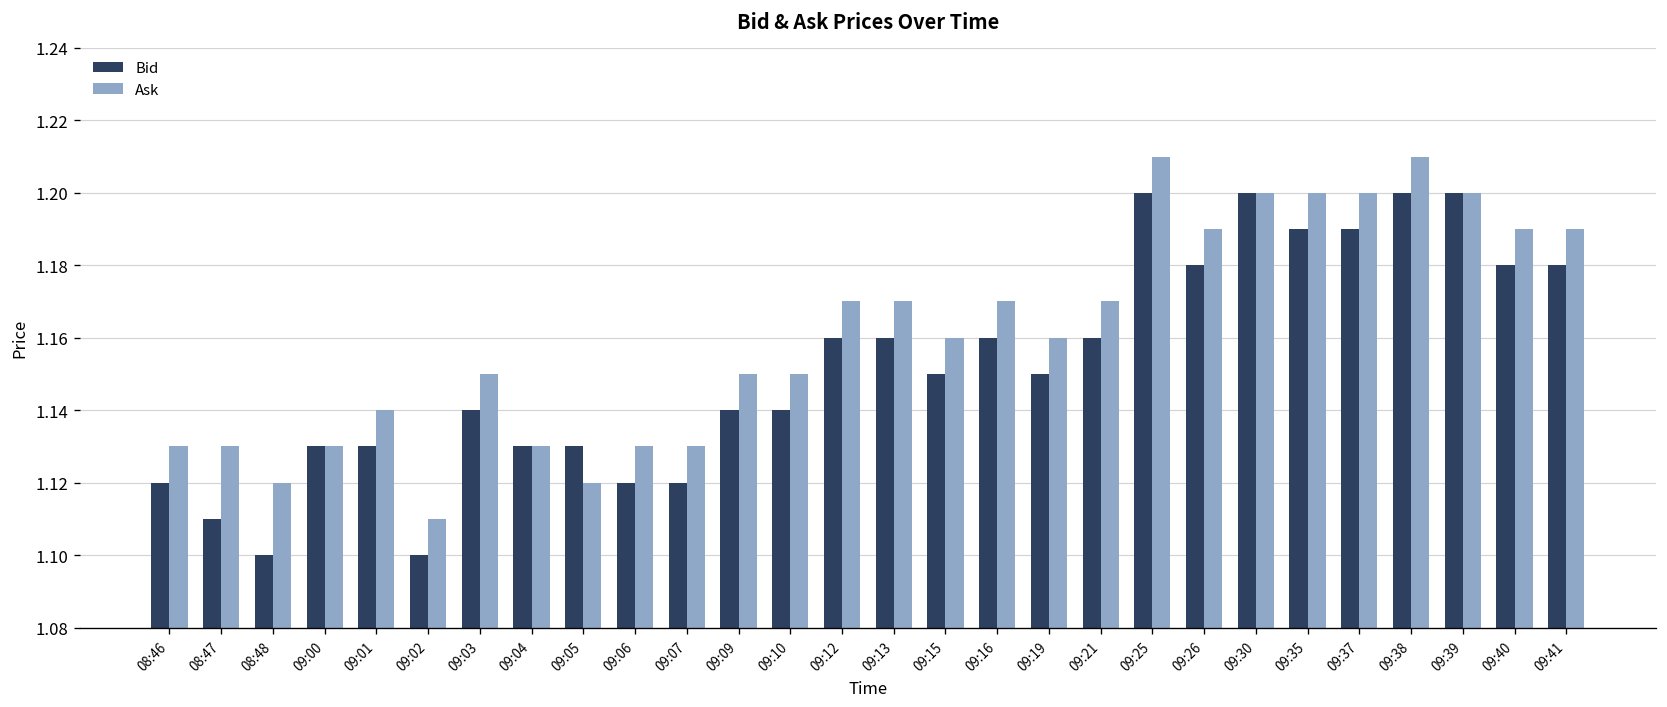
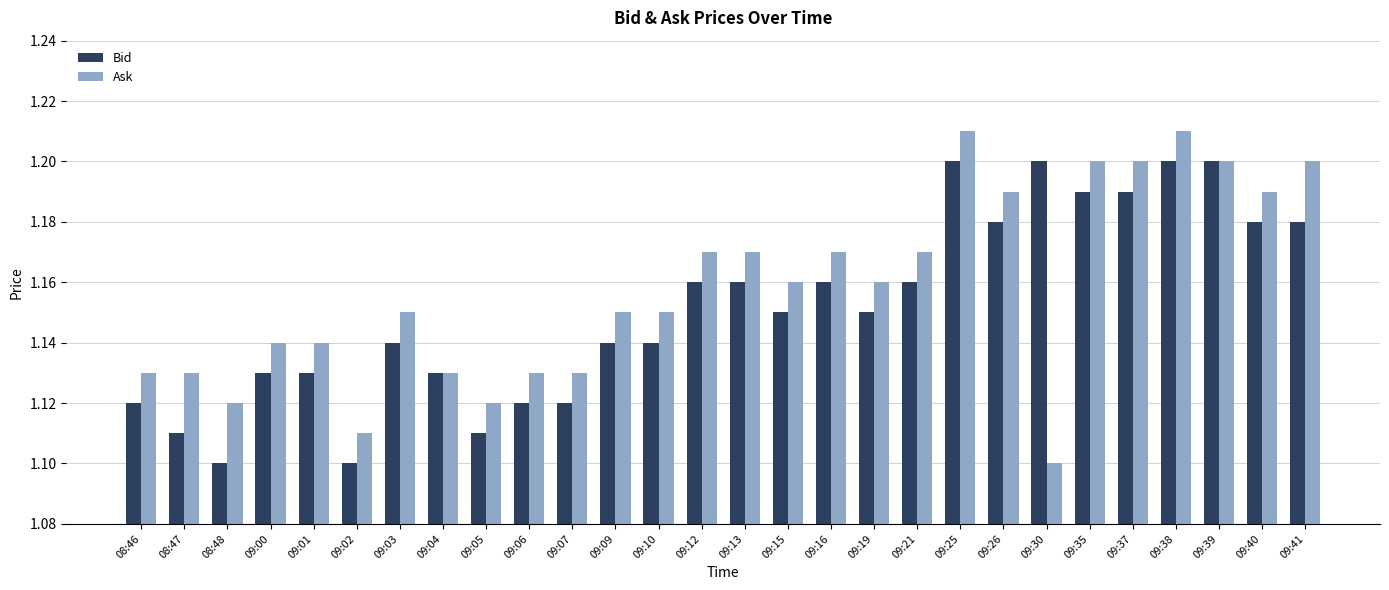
Ask, 09:00: 1.13 -> 1.14
Bid, 09:05: 1.13 -> 1.11
Ask, 09:30: 1.2 -> 1.1
Ask, 09:41: 1.19 -> 1.20
